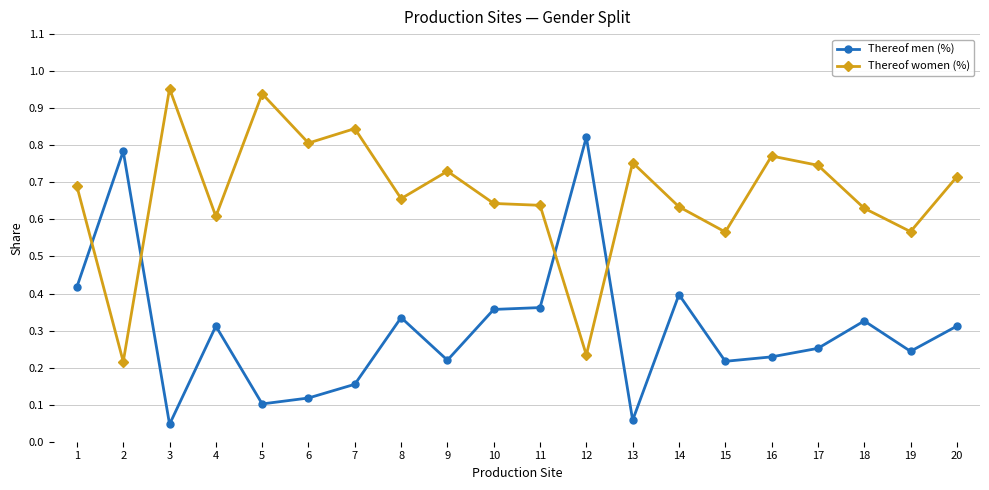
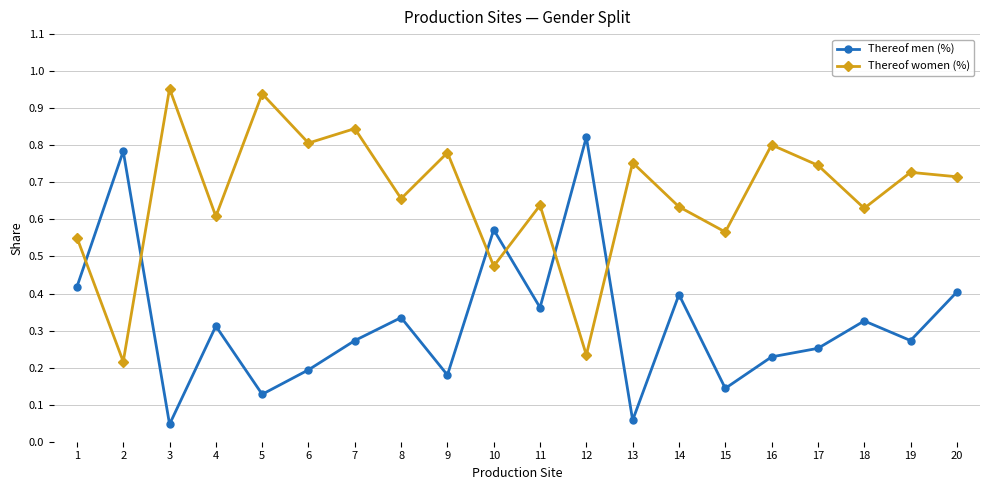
Thereof women (%), 1: 0.69 -> 0.55
Thereof men (%), 5: 0.10 -> 0.13
Thereof men (%), 6: 0.12 -> 0.19
Thereof men (%), 7: 0.16 -> 0.27
Thereof men (%), 9: 0.22 -> 0.18
Thereof women (%), 9: 0.73 -> 0.78
Thereof men (%), 10: 0.36 -> 0.57
Thereof women (%), 10: 0.64 -> 0.47
Thereof men (%), 15: 0.22 -> 0.14
Thereof women (%), 16: 0.77 -> 0.80
Thereof men (%), 19: 0.24 -> 0.27
Thereof women (%), 19: 0.57 -> 0.73
Thereof men (%), 20: 0.31 -> 0.40
